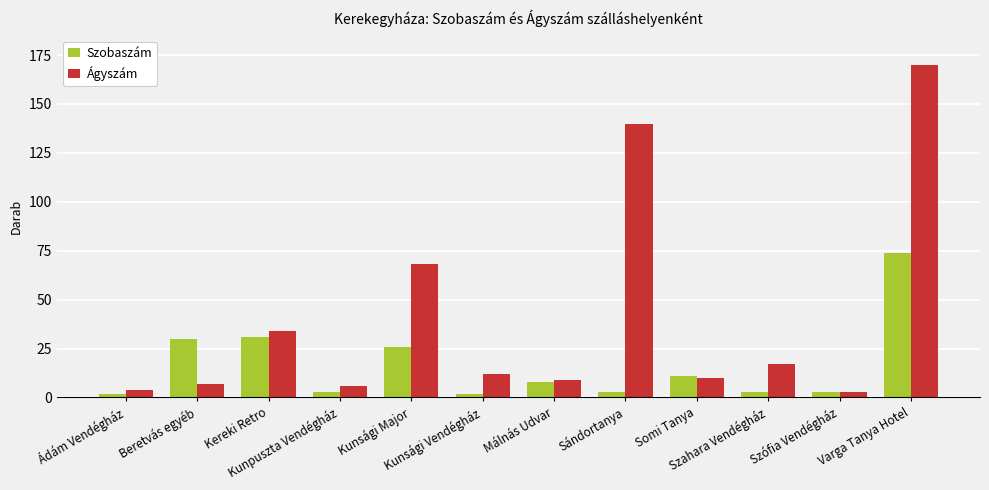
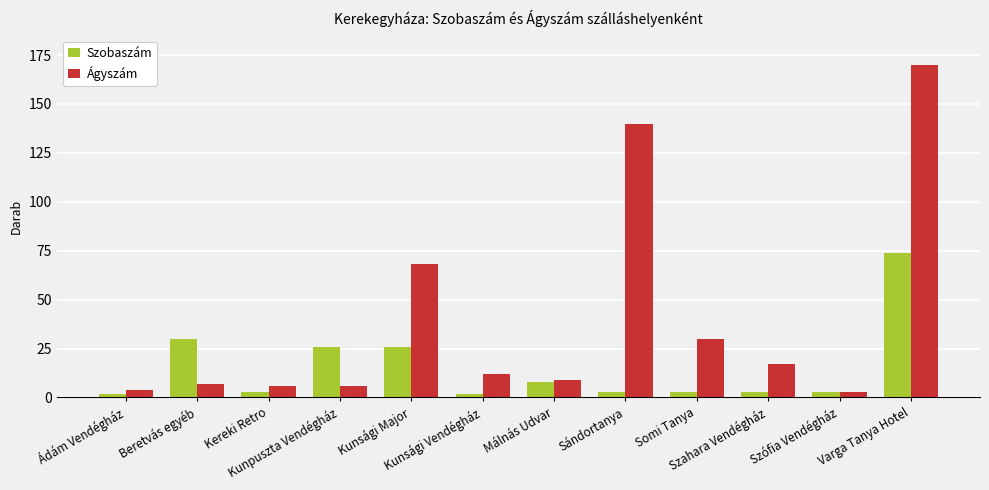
Szobaszám, Kereki Retro: 31 -> 3
Ágyszám, Kereki Retro: 34 -> 6
Szobaszám, Kunpuszta Vendégház: 3 -> 26
Szobaszám, Somi Tanya: 11 -> 3
Ágyszám, Somi Tanya: 10 -> 30
